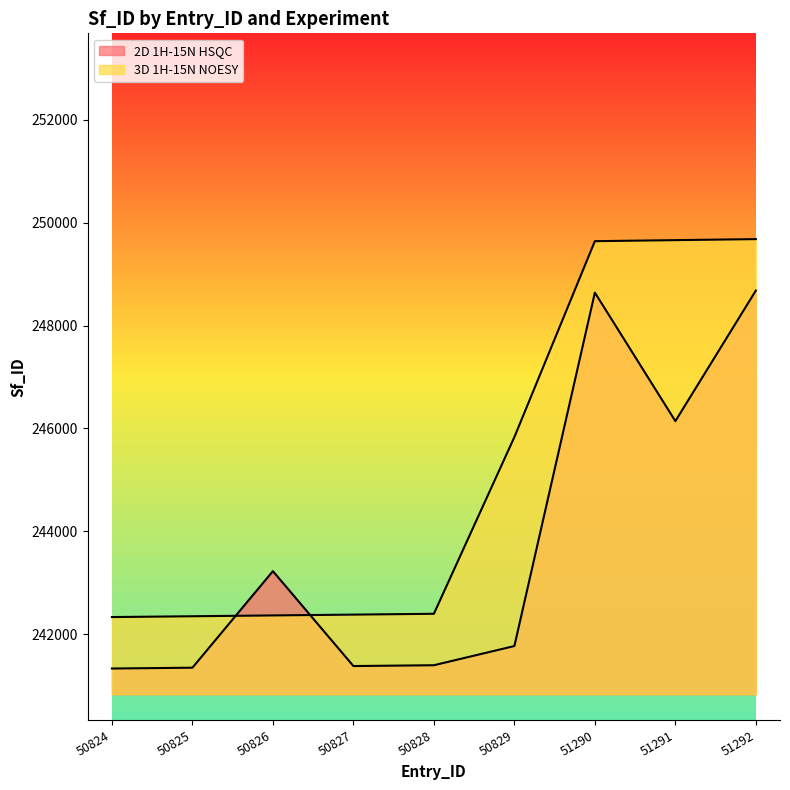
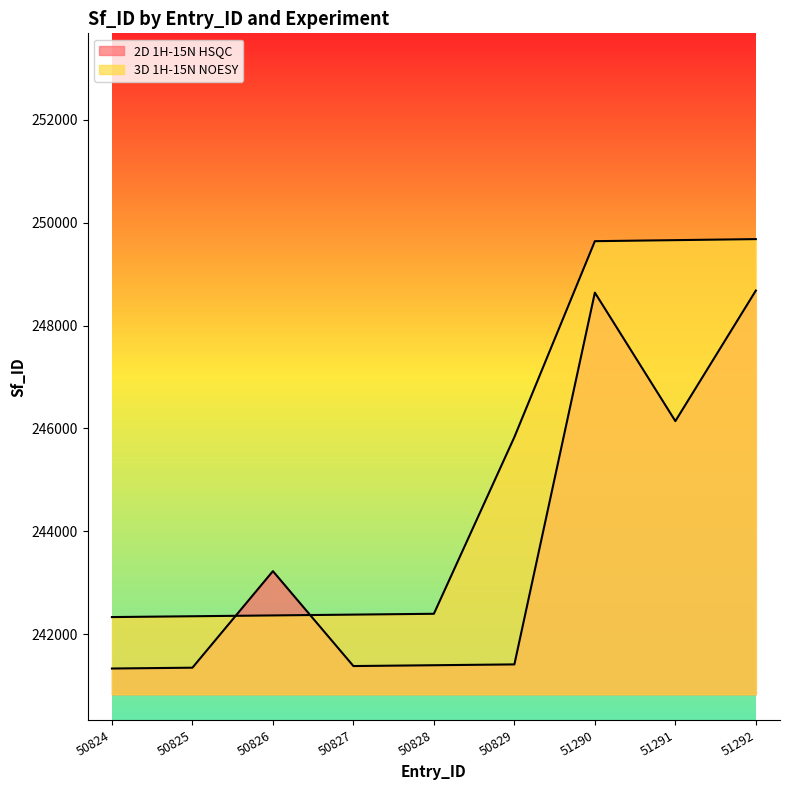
2D 1H-15N HSQC, 50829: 241800 -> 241400
